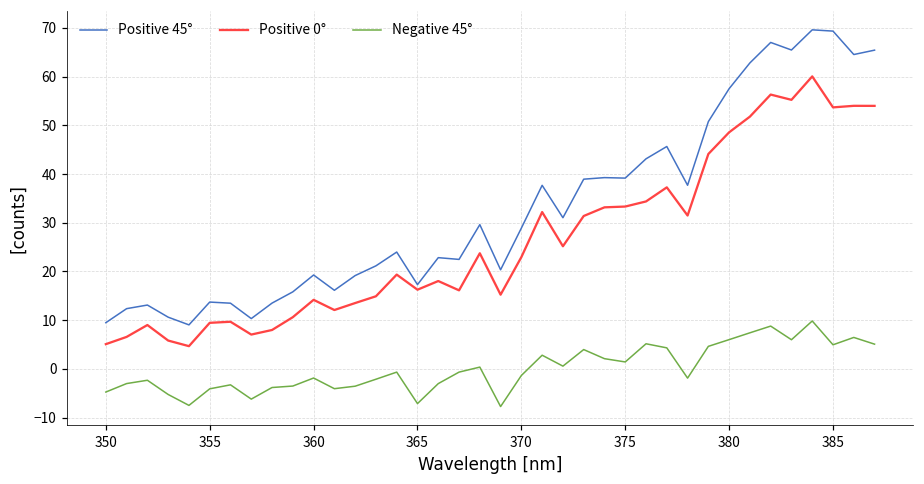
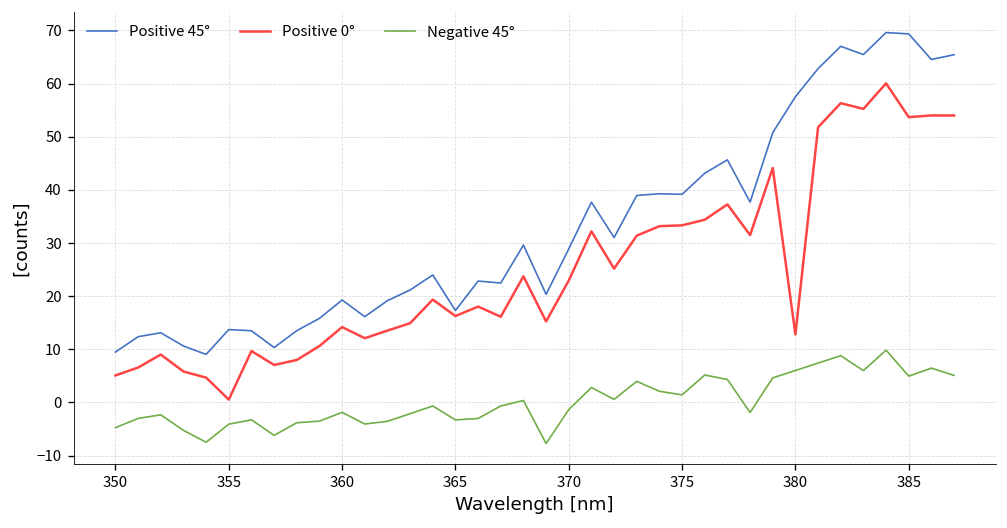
Positive 0°, 355: 9 -> 1
Negative 45°, 365: -7 -> -3
Positive 0°, 380: 49 -> 13
